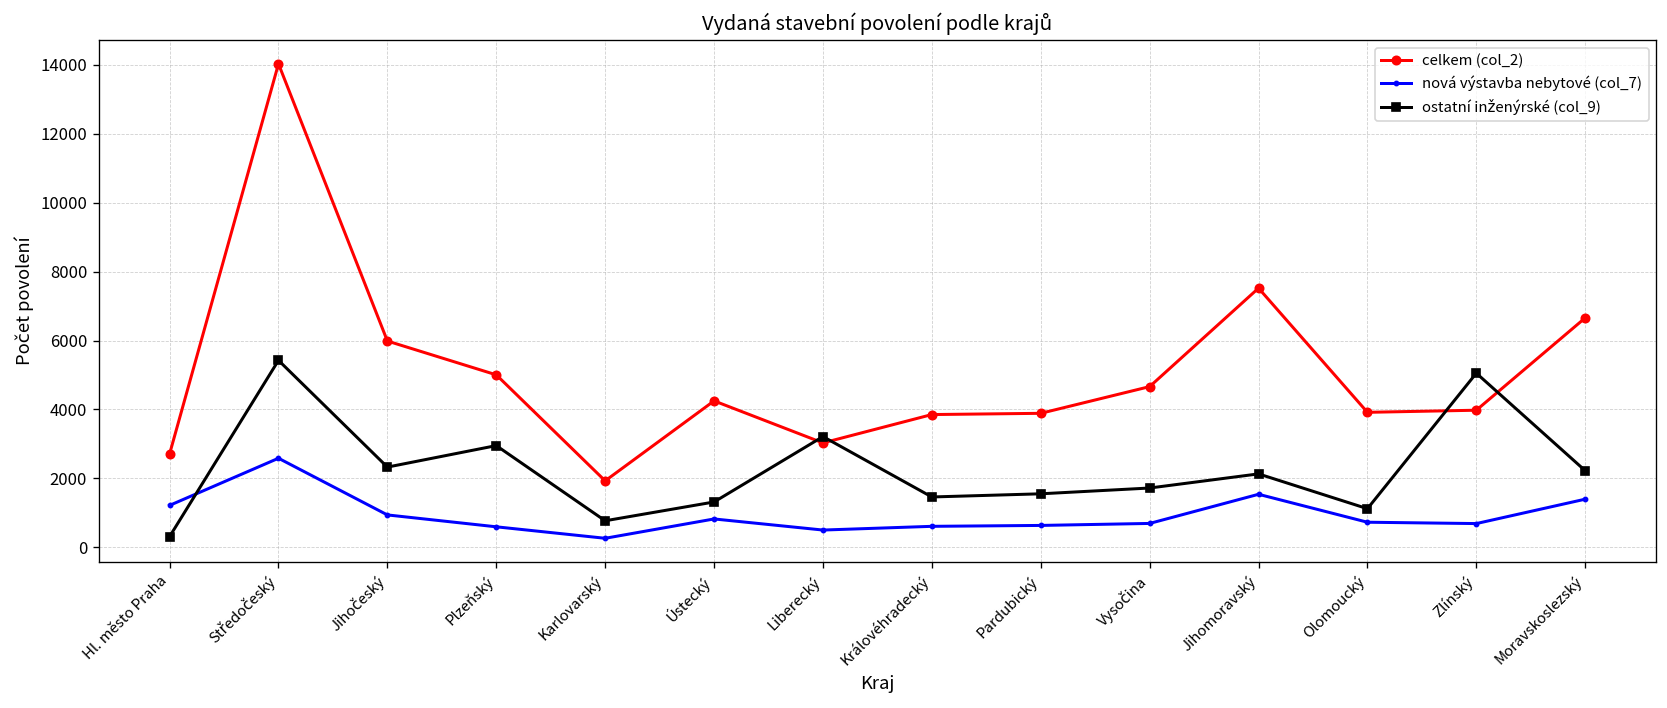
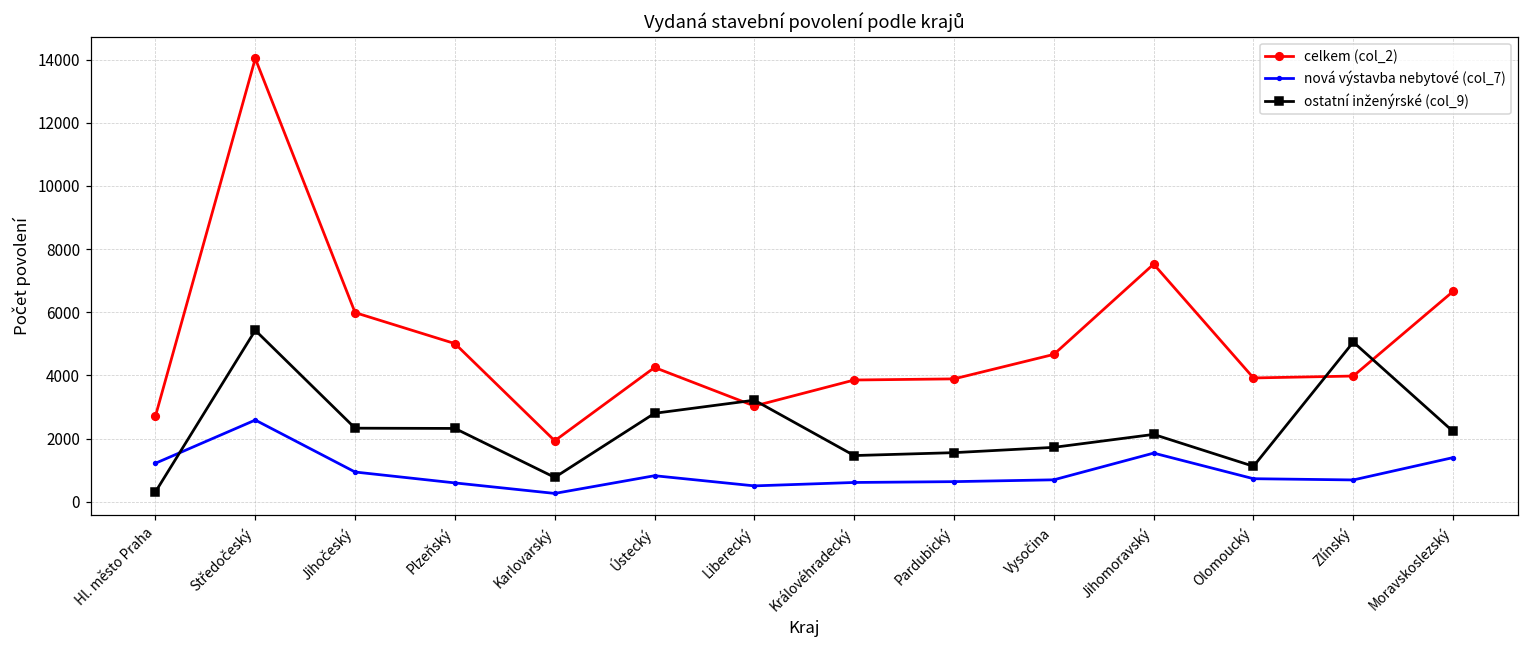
ostatní inženýrské (col_9), Plzeňský: 3000 -> 2300
ostatní inženýrské (col_9), Ústecký: 1300 -> 2800
